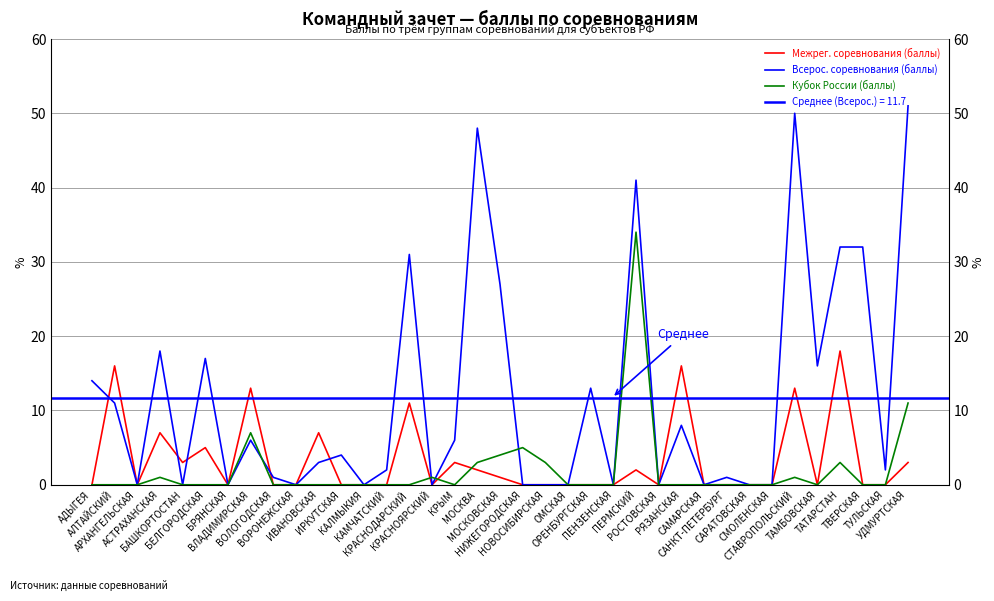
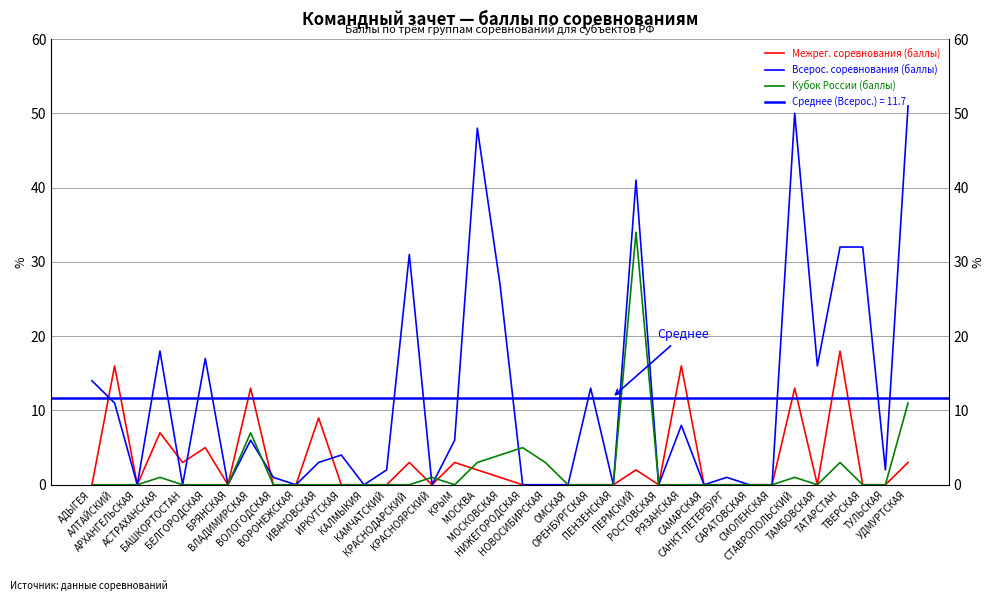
Межрег. соревнования (баллы), ИВАНОВСКАЯ: 7 -> 9
Межрег. соревнования (баллы), КРАСНОДАРСКИЙ: 11 -> 3
